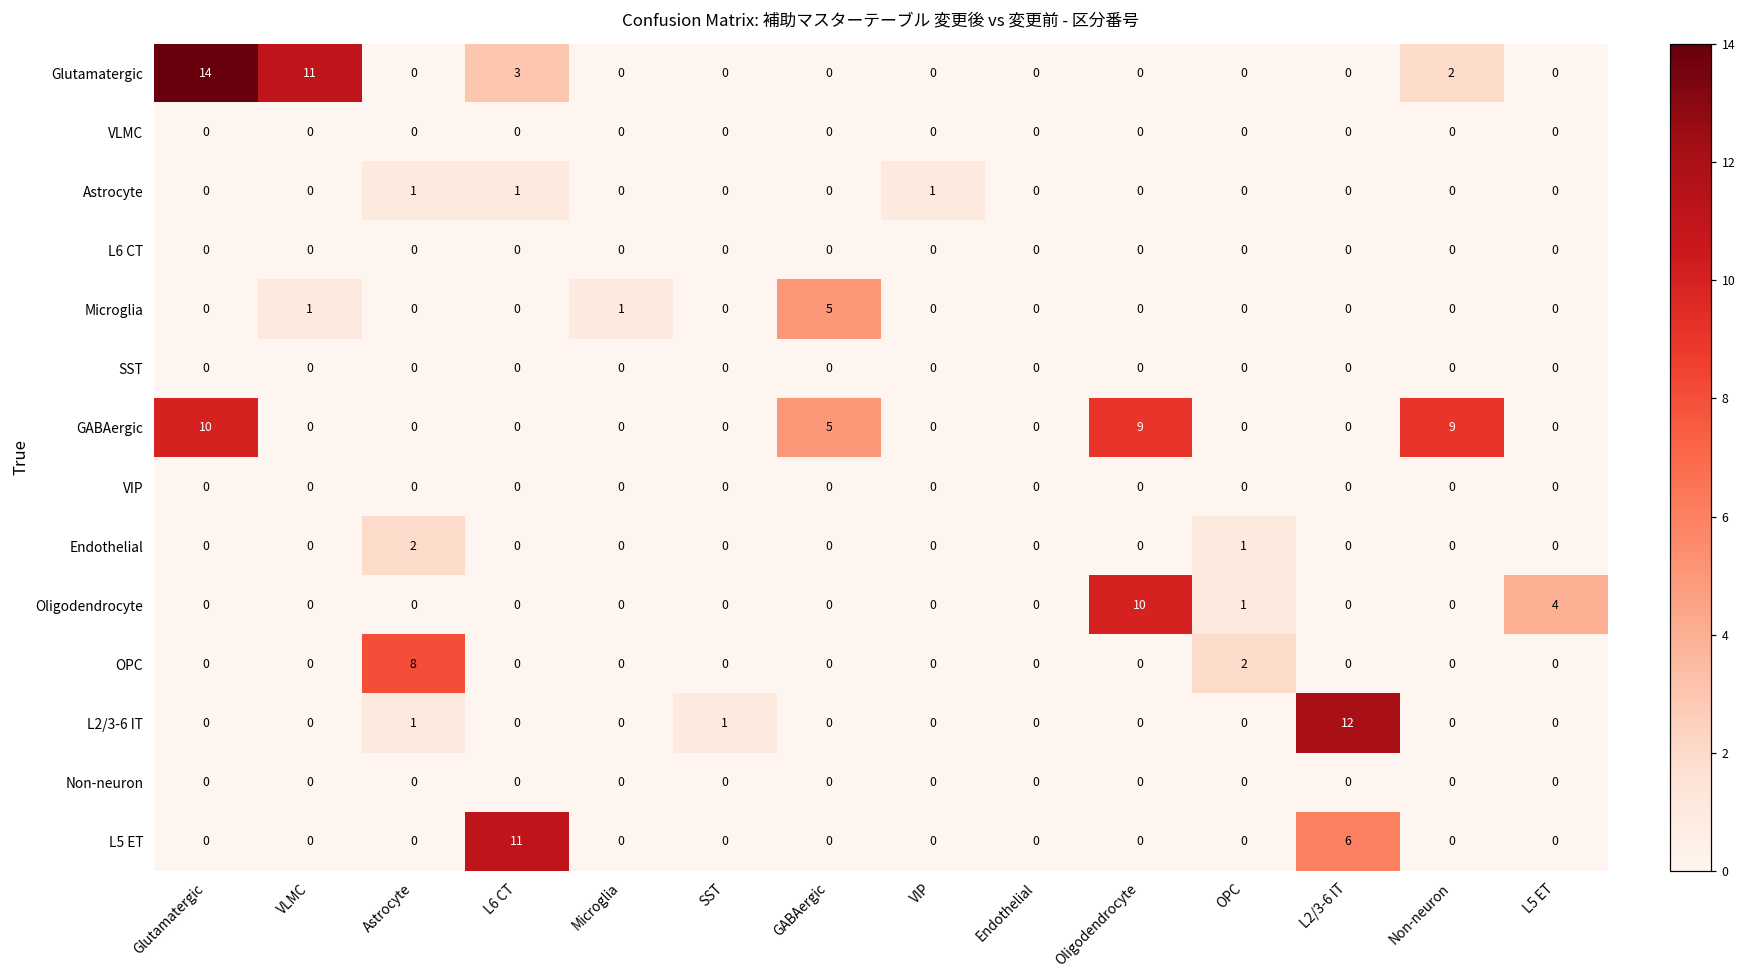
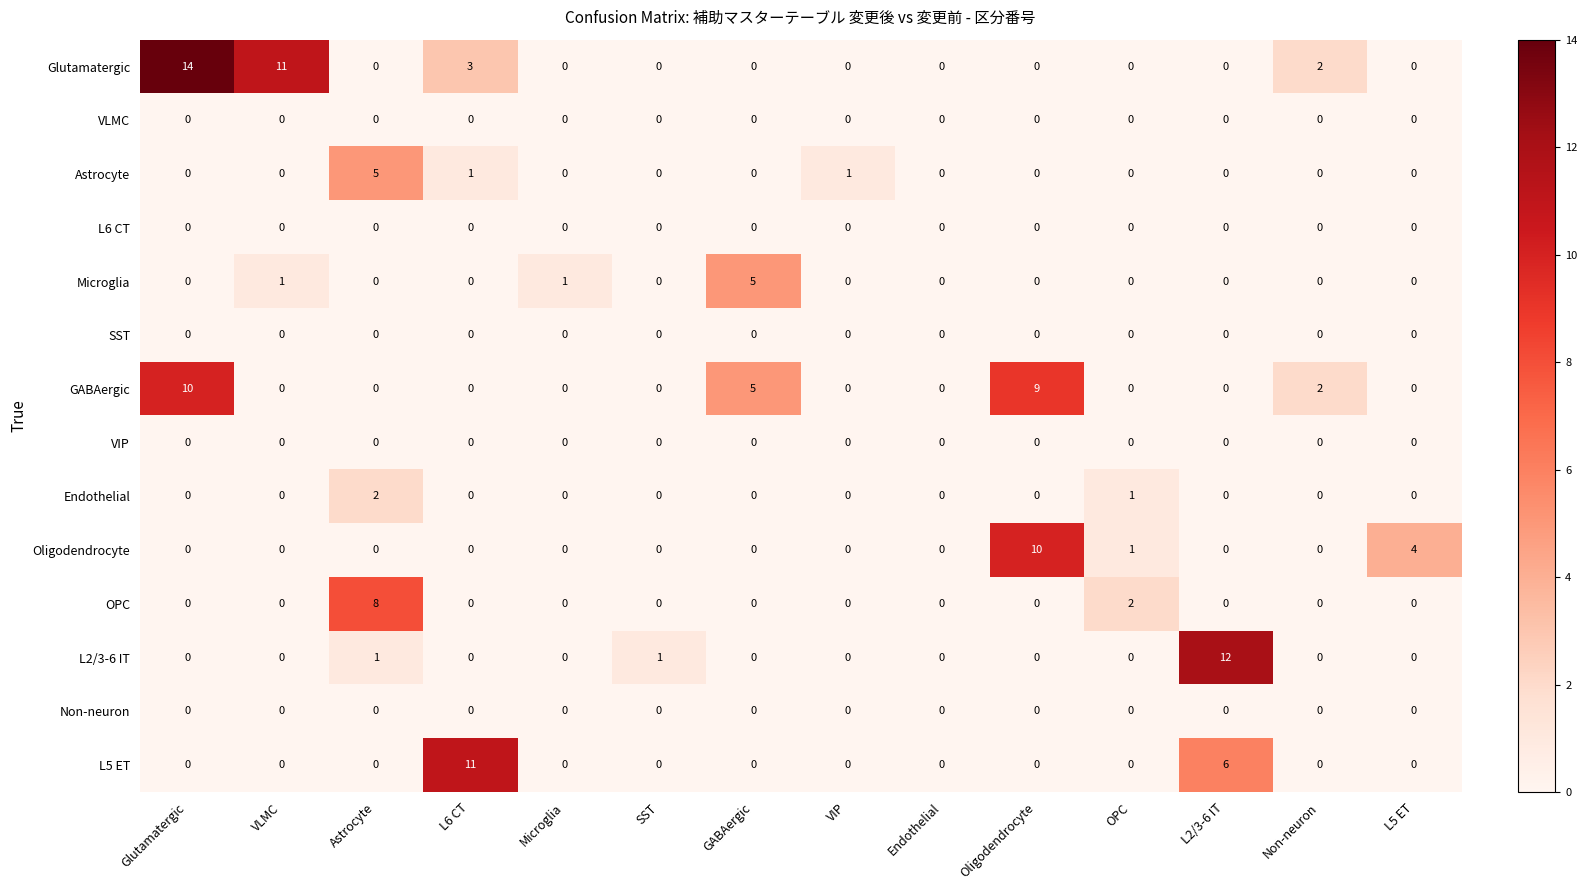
Astrocyte, Astrocyte: 1 -> 5
GABAergic, Non-neuron: 9 -> 2
